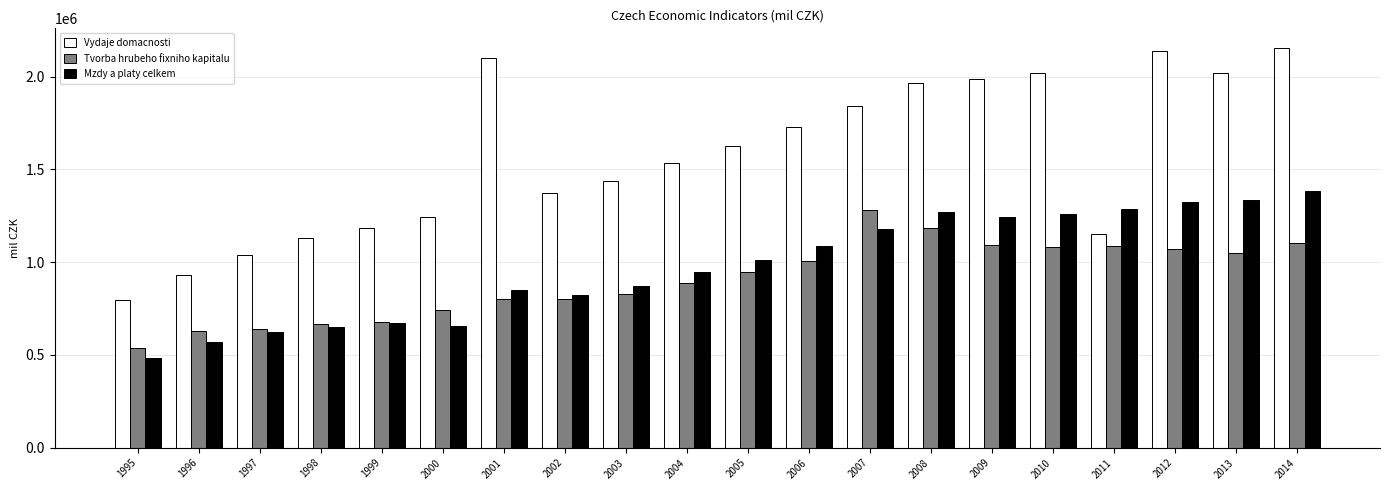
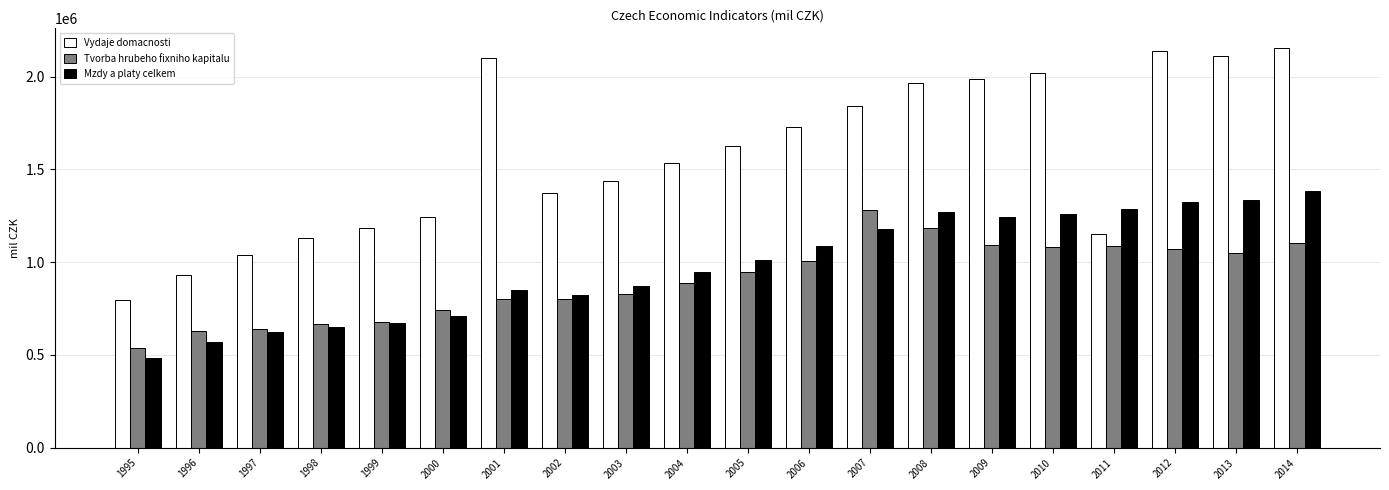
Mzdy a platy celkem, 2000: 660000 -> 710000
Vydaje domacnosti, 2013: 2020000 -> 2110000
